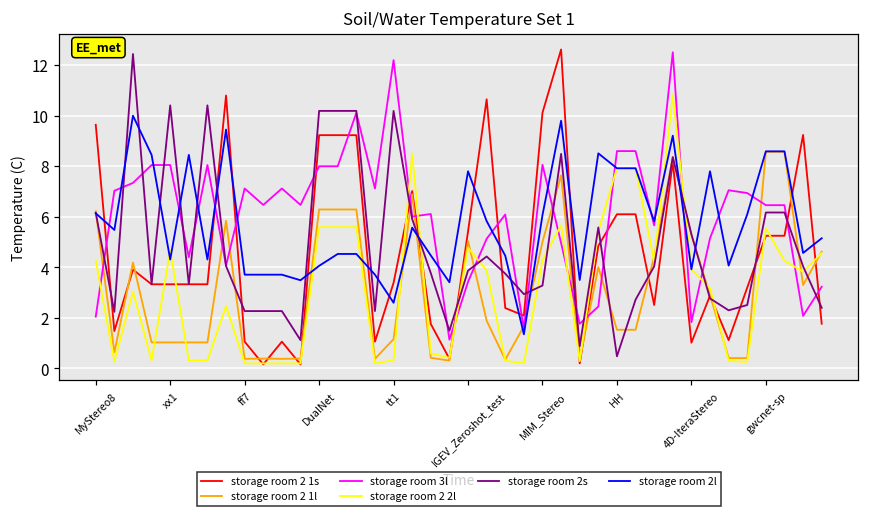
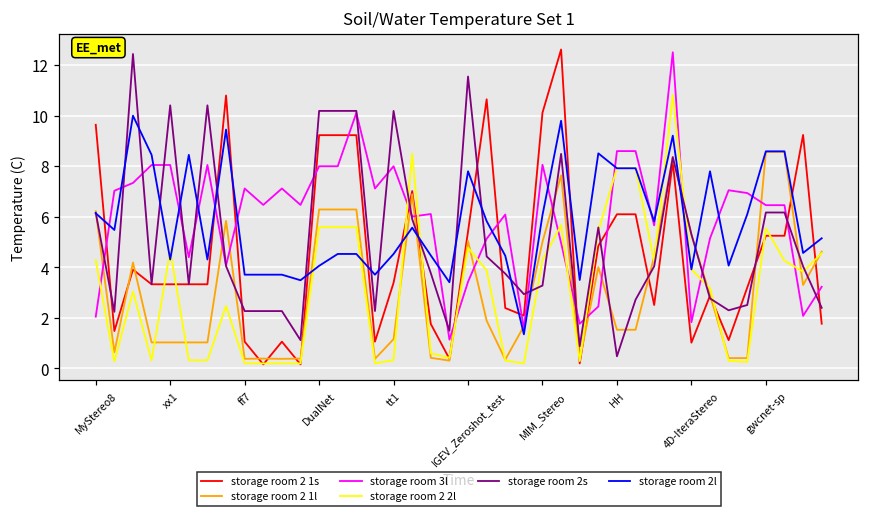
storage room 3l, tt1: 12.2 -> 8.0
storage room 2l, tt1: 2.6 -> 4.5
storage room 2s, IGEV_Zeroshot_test: 3.9 -> 11.6
